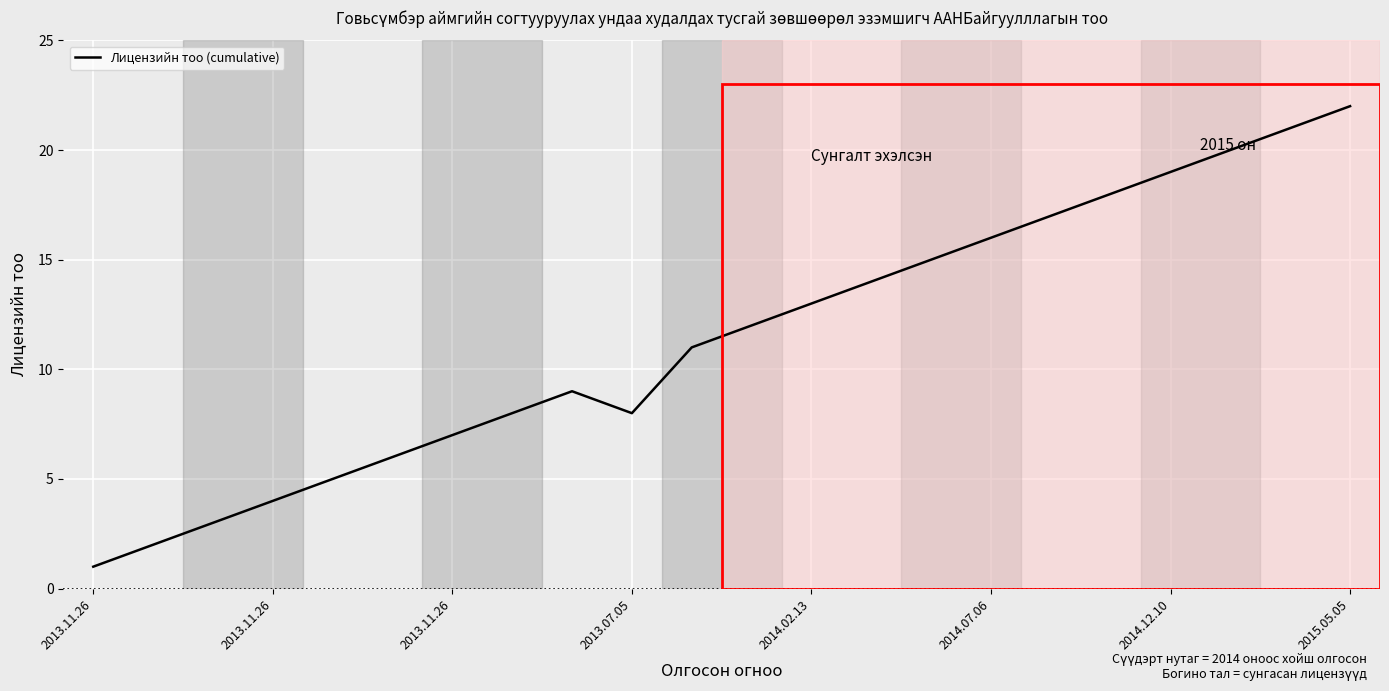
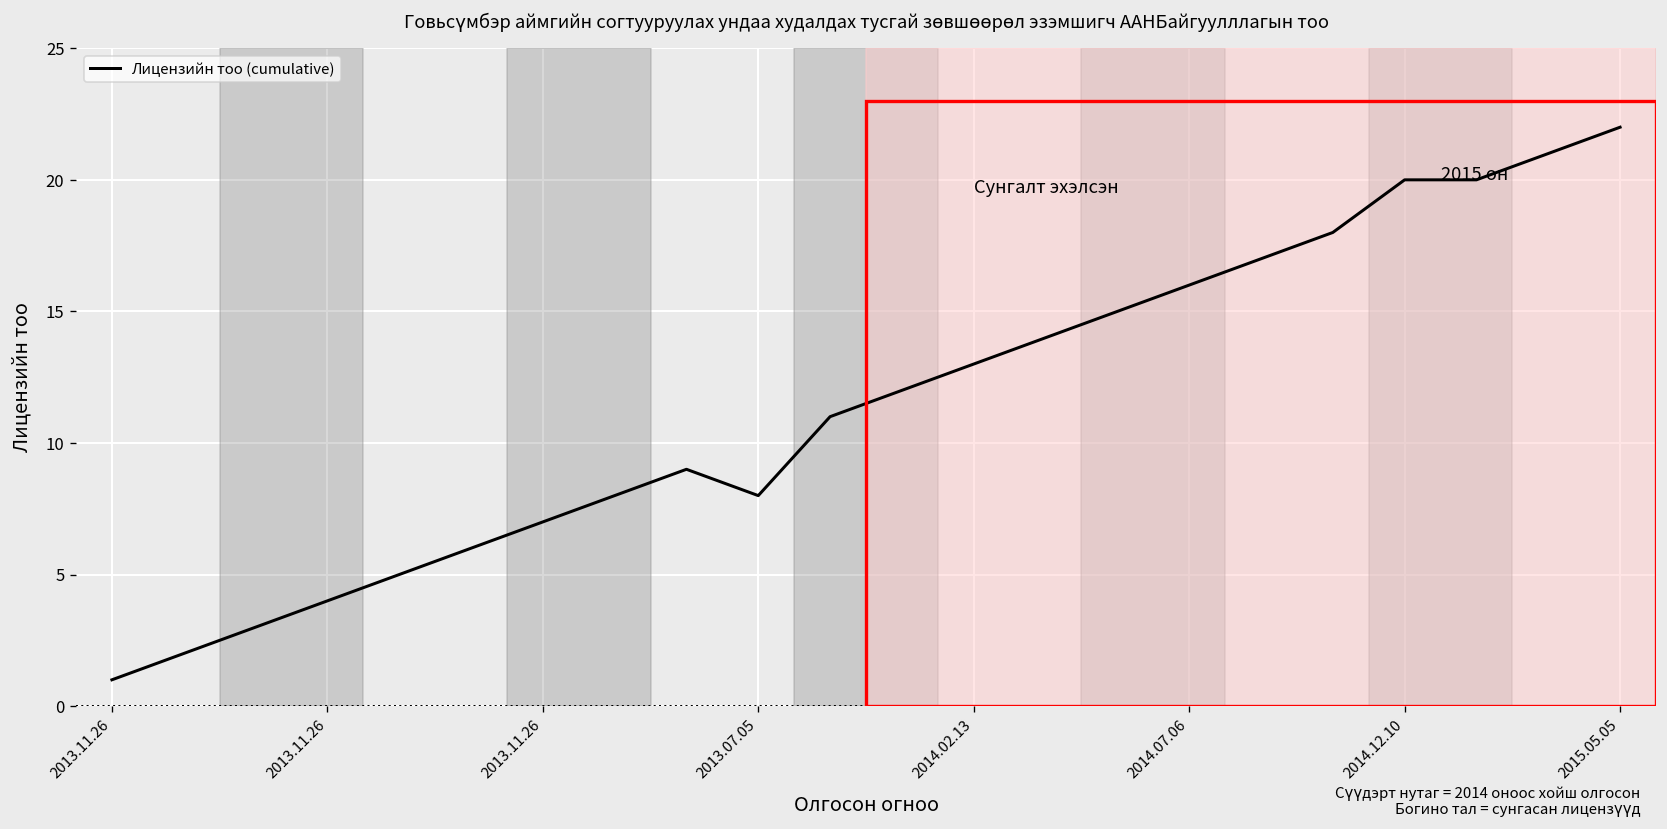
2014.12.10: 19 -> 20
